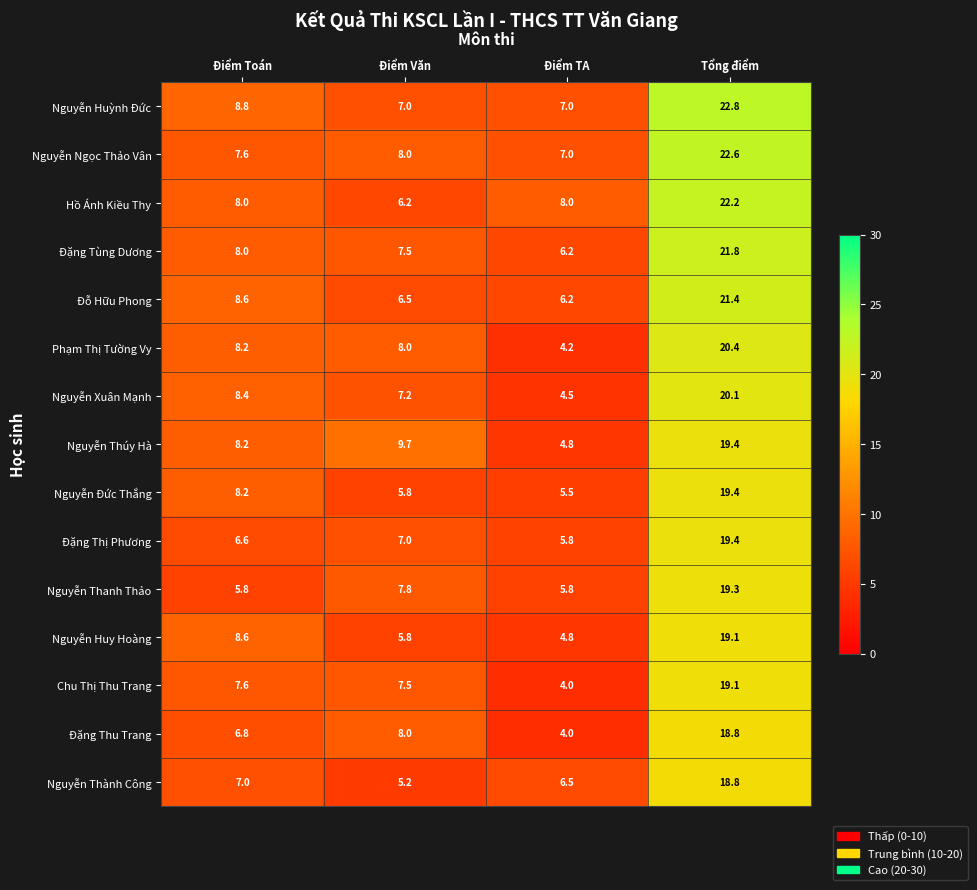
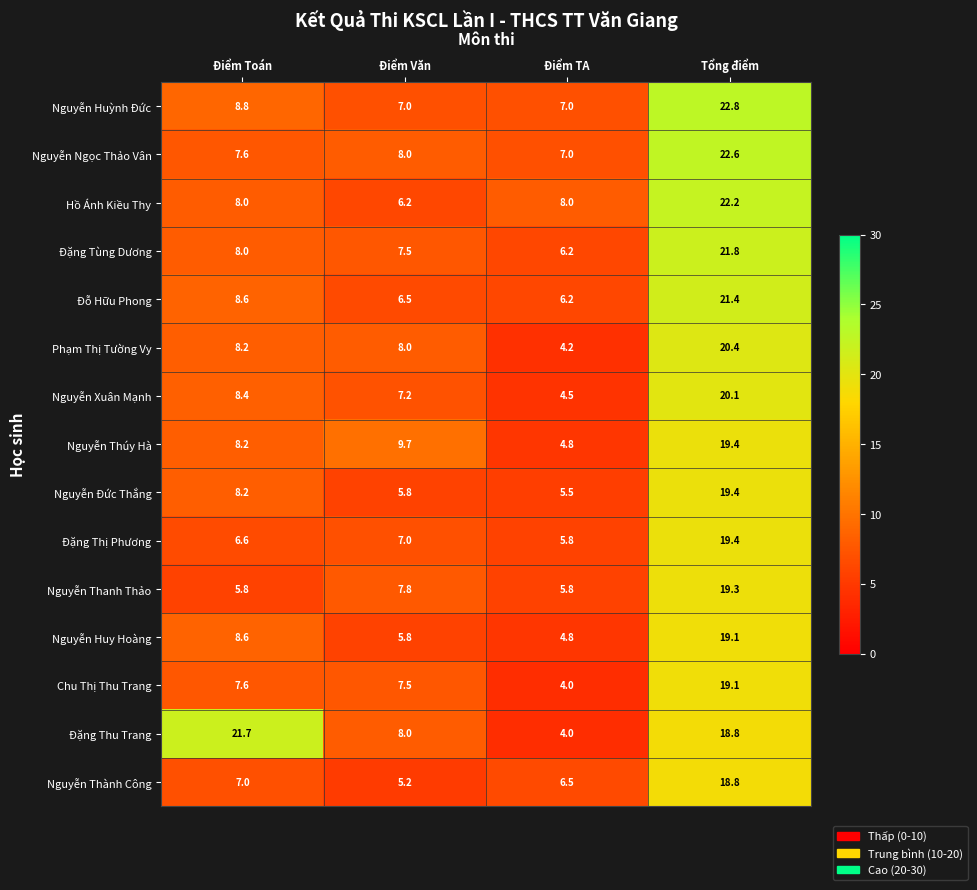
Đặng Thu Trang, Điểm Toán: 6.8 -> 21.7
